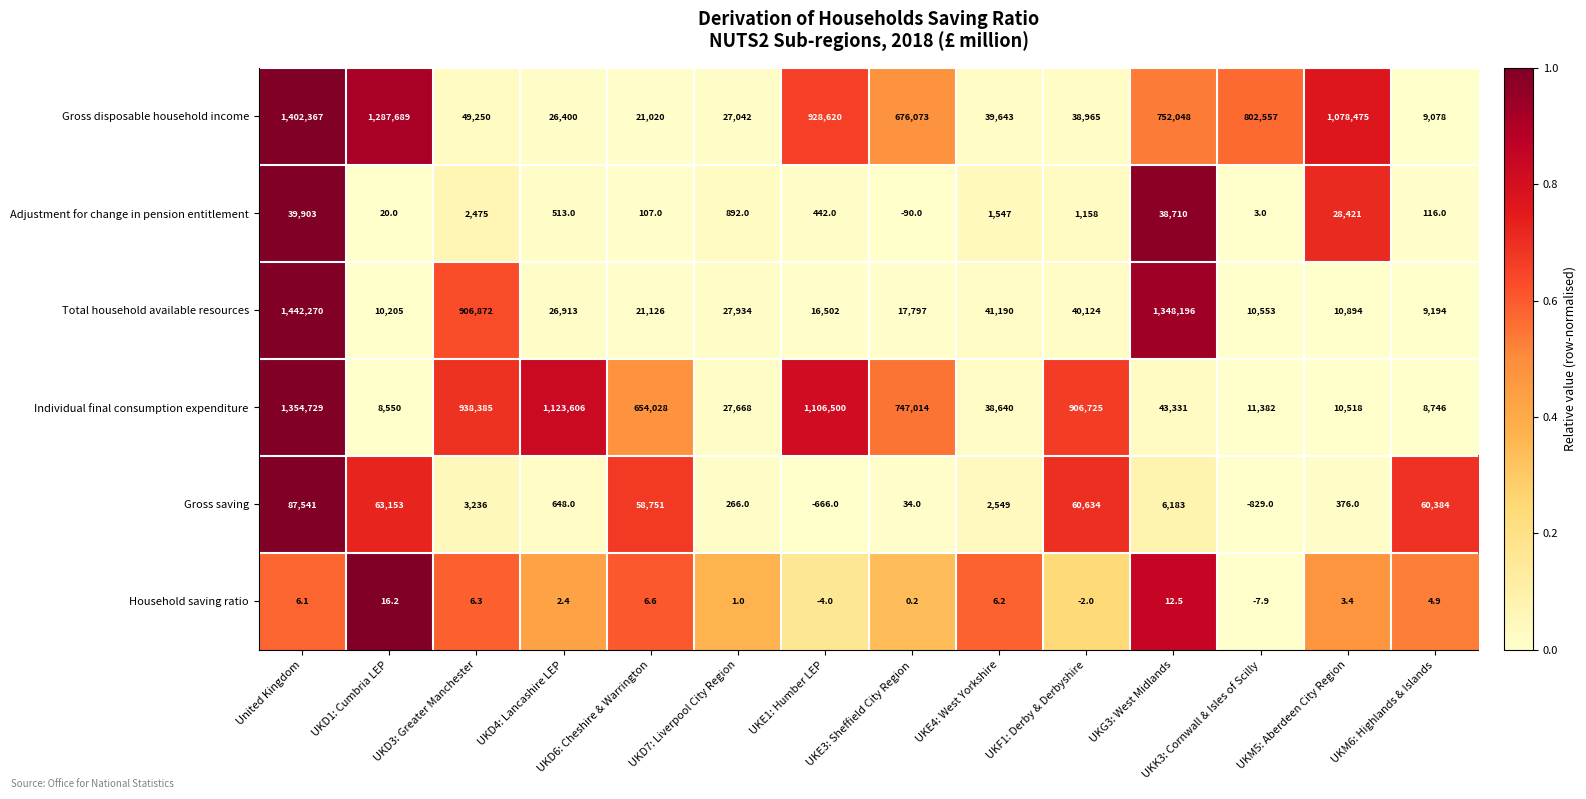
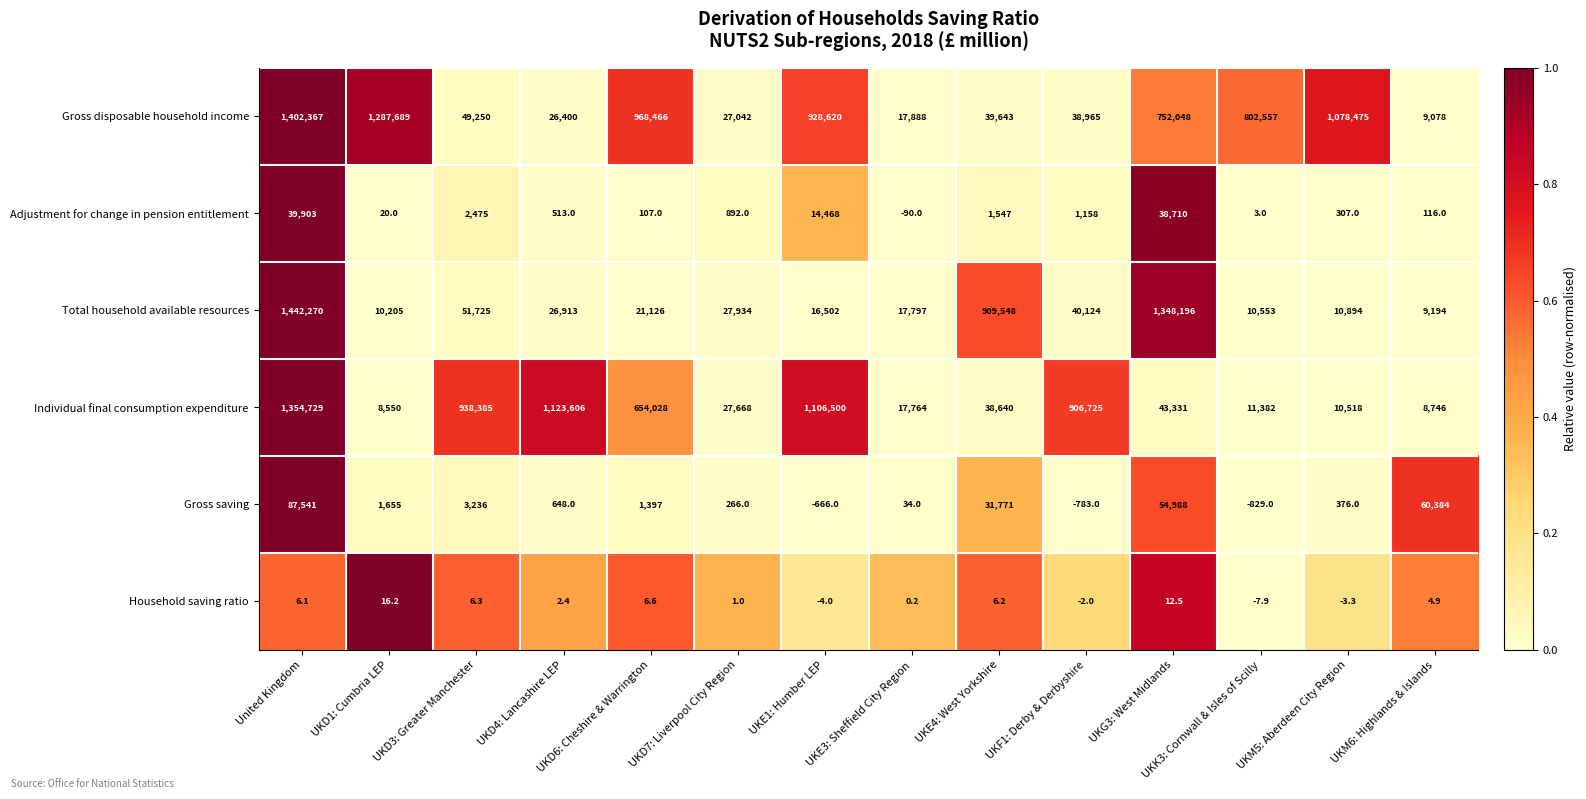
Gross disposable household income, UKD6: Cheshire & Warrington: 21,020 -> 968,466
Gross disposable household income, UKE3: Sheffield City Region: 676,073 -> 17,888
Adjustment for change in pension entitlement, UKE1: Humber LEP: 442.0 -> 14,468
Adjustment for change in pension entitlement, UKM5: Aberdeen City Region: 28,421 -> 307.0
Total household available resources, UKD3: Greater Manchester: 906,872 -> 51,725
Total household available resources, UKE4: West Yorkshire: 41,190 -> 909,548
Individual final consumption expenditure, UKE3: Sheffield City Region: 747,014 -> 17,764
Gross saving, UKD1: Cumbria LEP: 63,153 -> 1,655
Gross saving, UKD6: Cheshire & Warrington: 58,751 -> 1,397
Gross saving, UKE4: West Yorkshire: 2,549 -> 31,771
Gross saving, UKF1: Derby & Derbyshire: 60,634 -> -783.0
Gross saving, UKG3: West Midlands: 6,183 -> 54,988
Household saving ratio, UKM5: Aberdeen City Region: 3.4 -> -3.3
